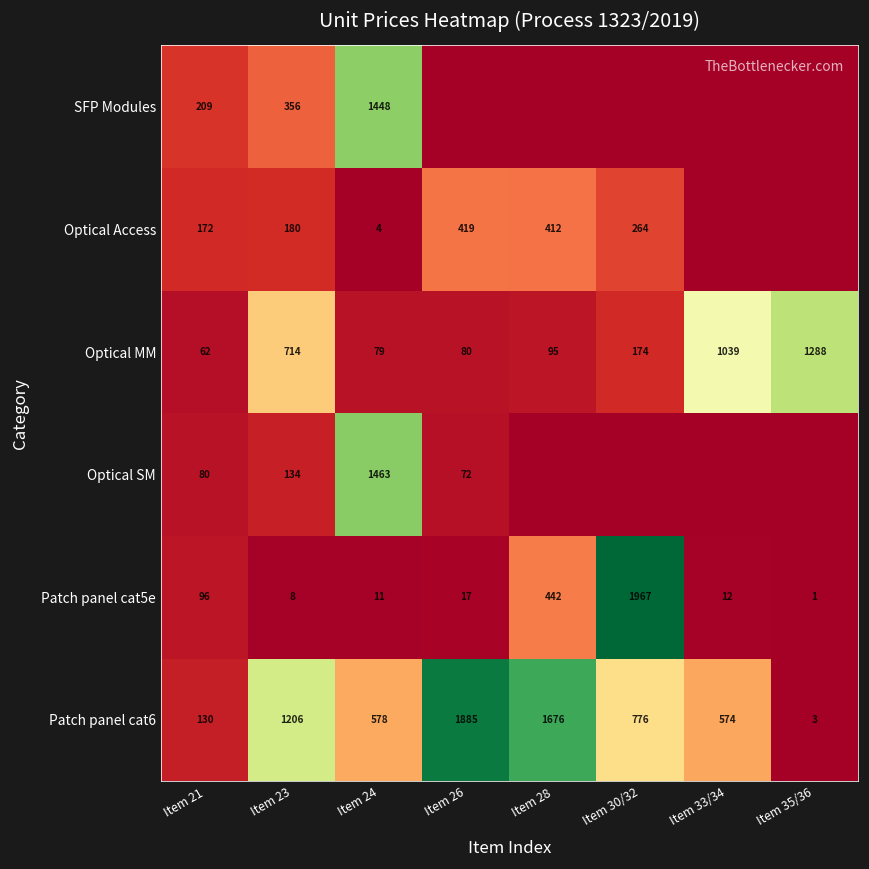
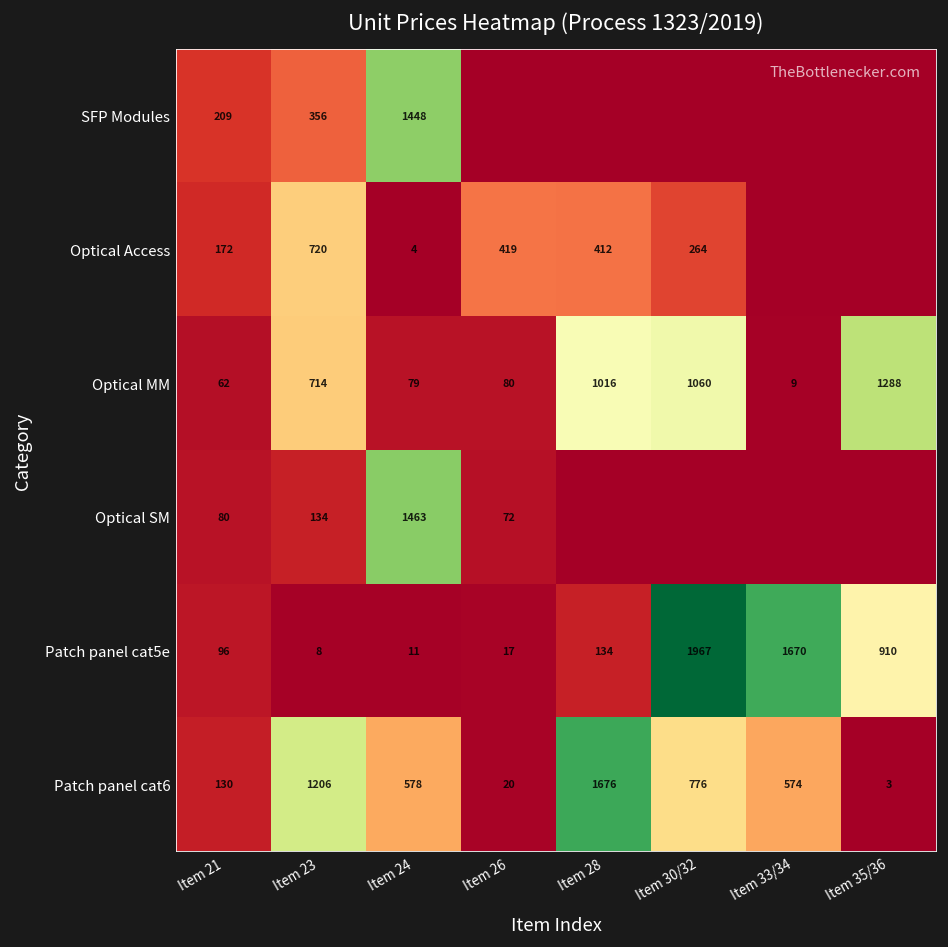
Optical Access, Item 23: 180 -> 720
Optical MM, Item 28: 95 -> 1016
Optical MM, Item 30/32: 174 -> 1060
Optical MM, Item 33/34: 1039 -> 9
Patch panel cat5e, Item 28: 442 -> 134
Patch panel cat5e, Item 33/34: 12 -> 1670
Patch panel cat5e, Item 35/36: 1 -> 910
Patch panel cat6, Item 26: 1885 -> 20
